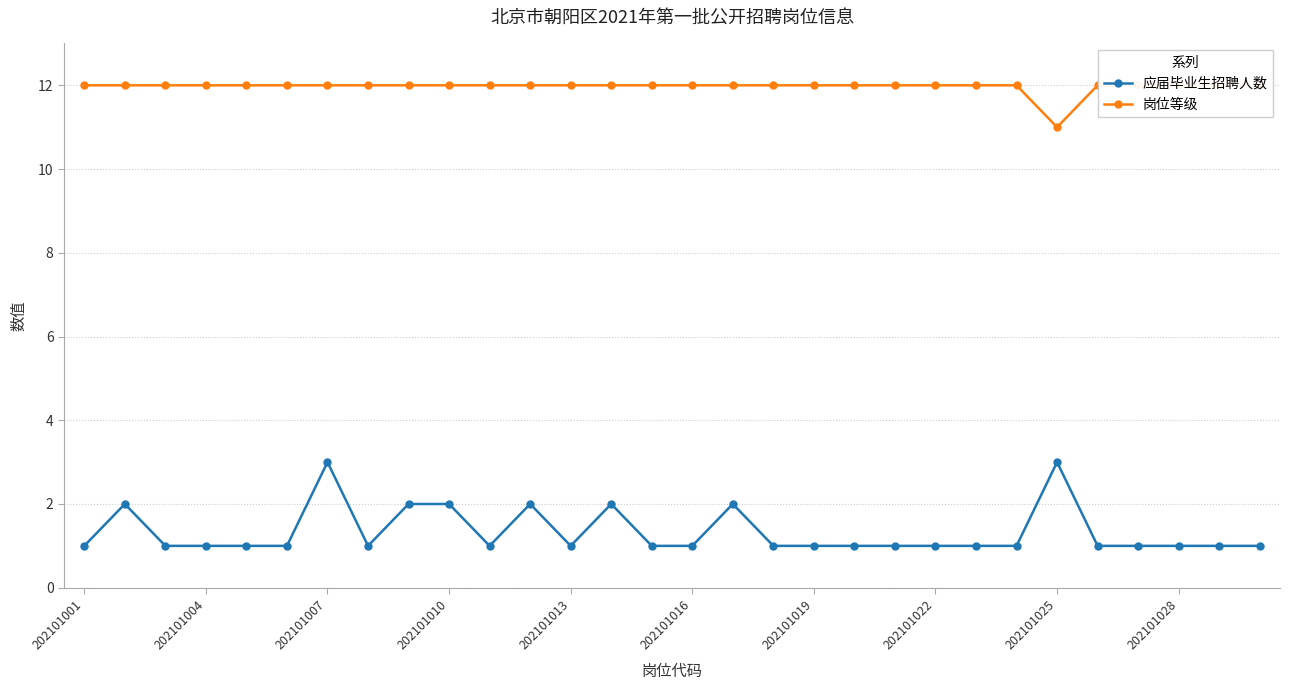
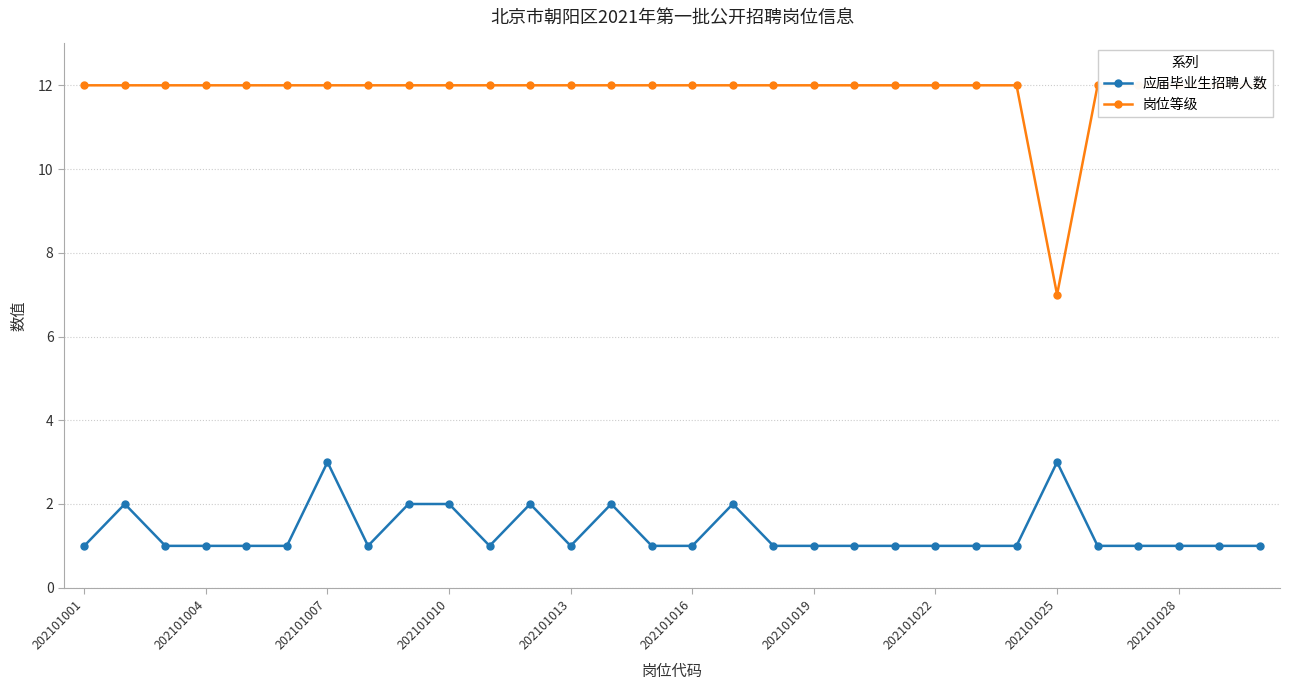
岗位等级, 202101025: 11 -> 7
